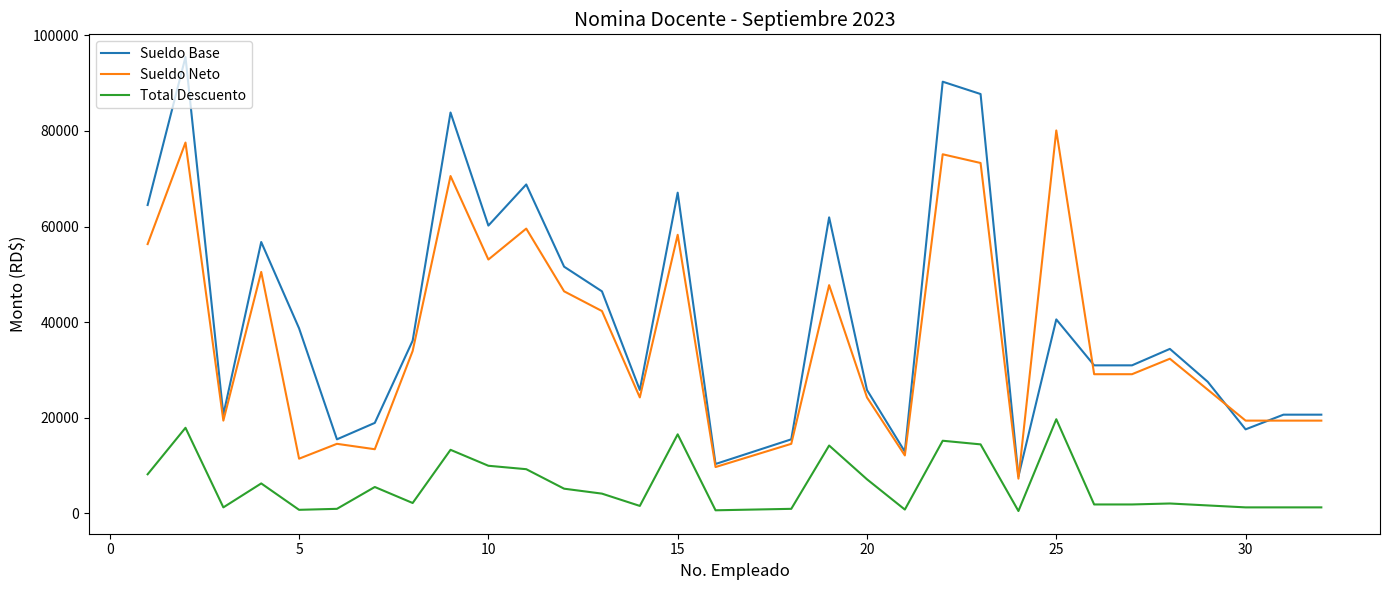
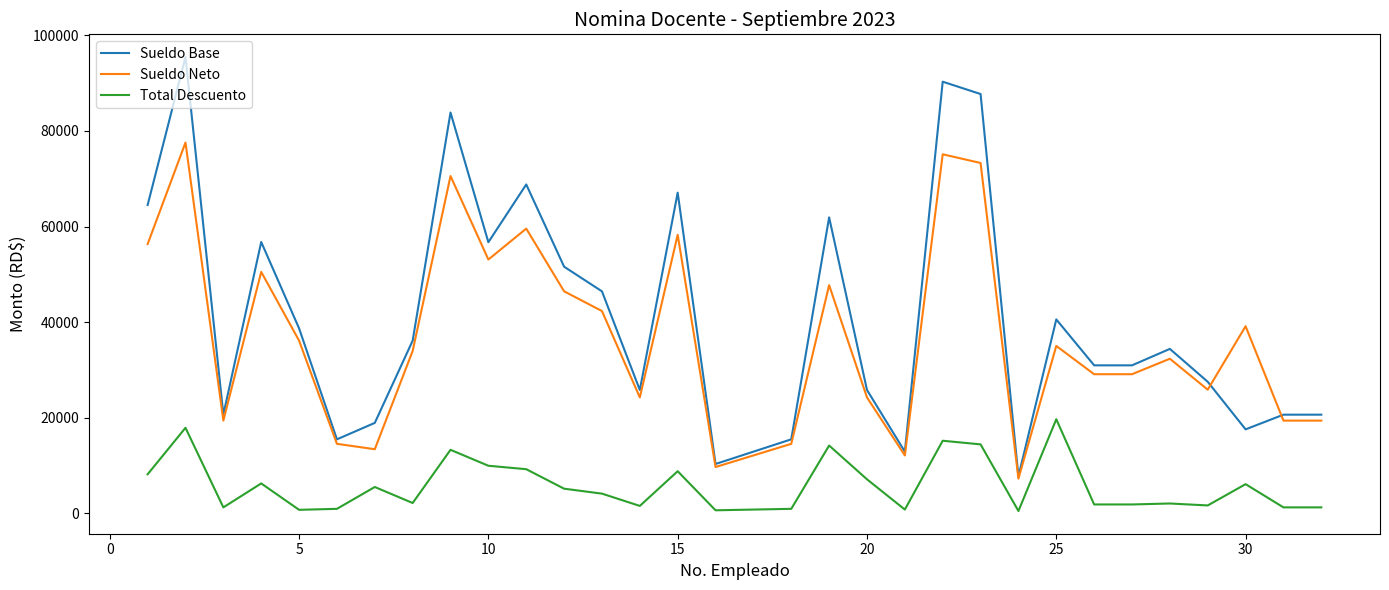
Sueldo Neto, 5: 11000 -> 36000
Sueldo Base, 10: 60000 -> 57000
Total Descuento, 15: 17000 -> 9000
Sueldo Neto, 25: 80000 -> 35000
Sueldo Neto, 30: 19000 -> 39000
Total Descuento, 30: 1000 -> 6000
